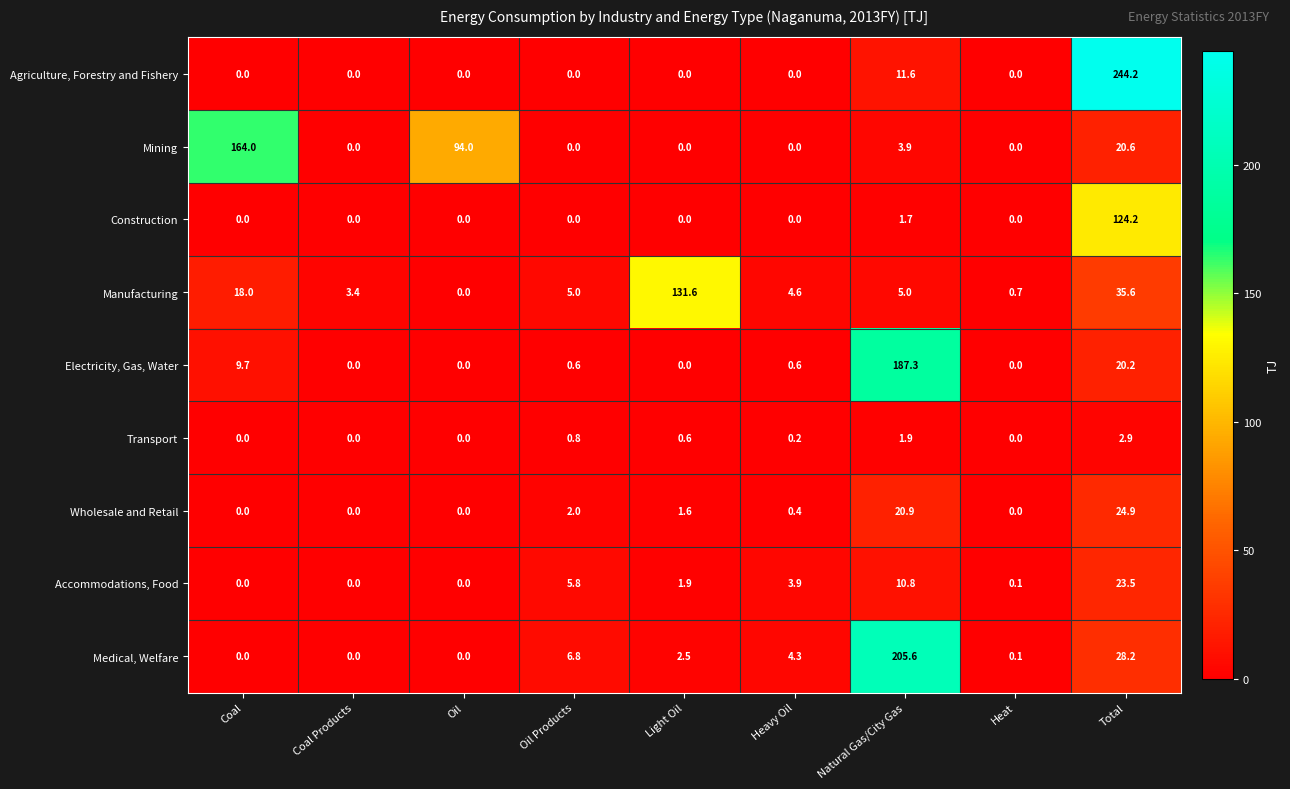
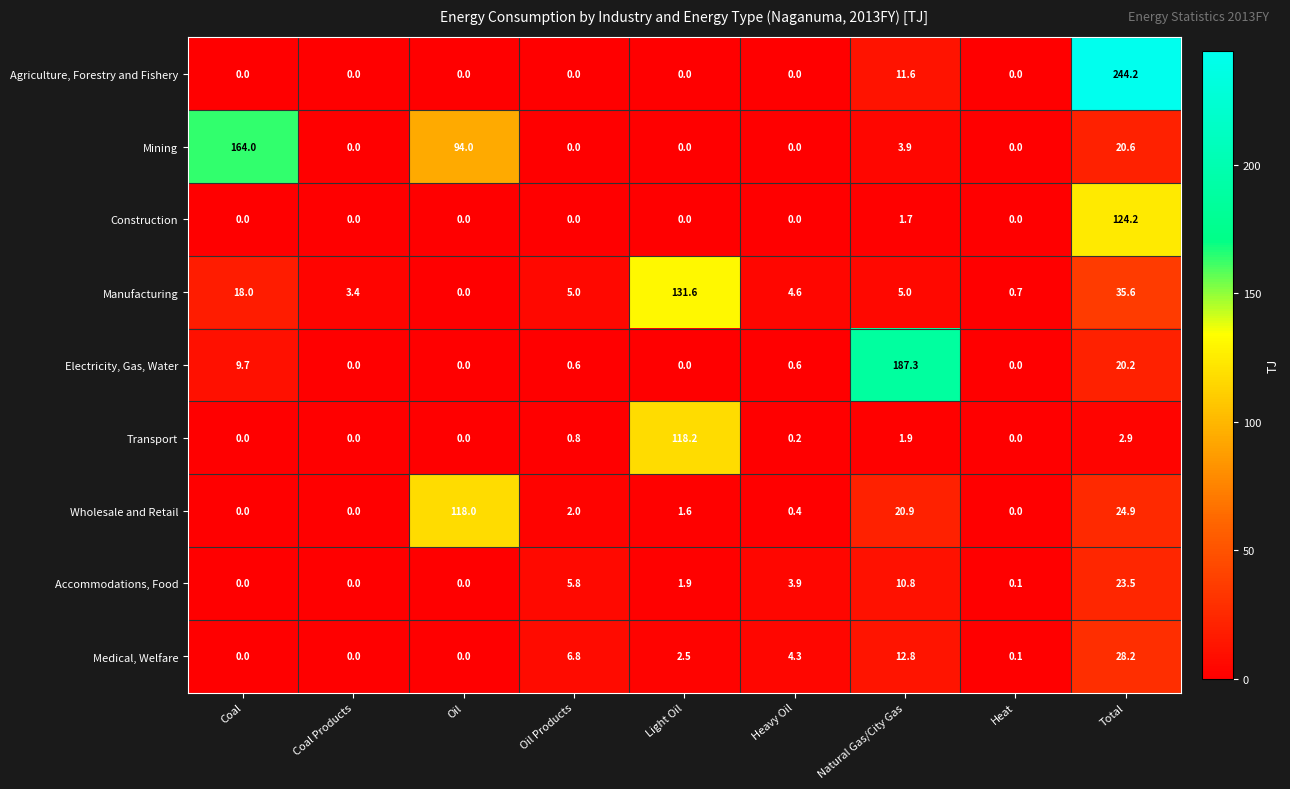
Transport, Light Oil: 0.6 -> 118.2
Wholesale and Retail, Oil: 0.0 -> 118.0
Medical, Welfare, Natural Gas/City Gas: 205.6 -> 12.8
